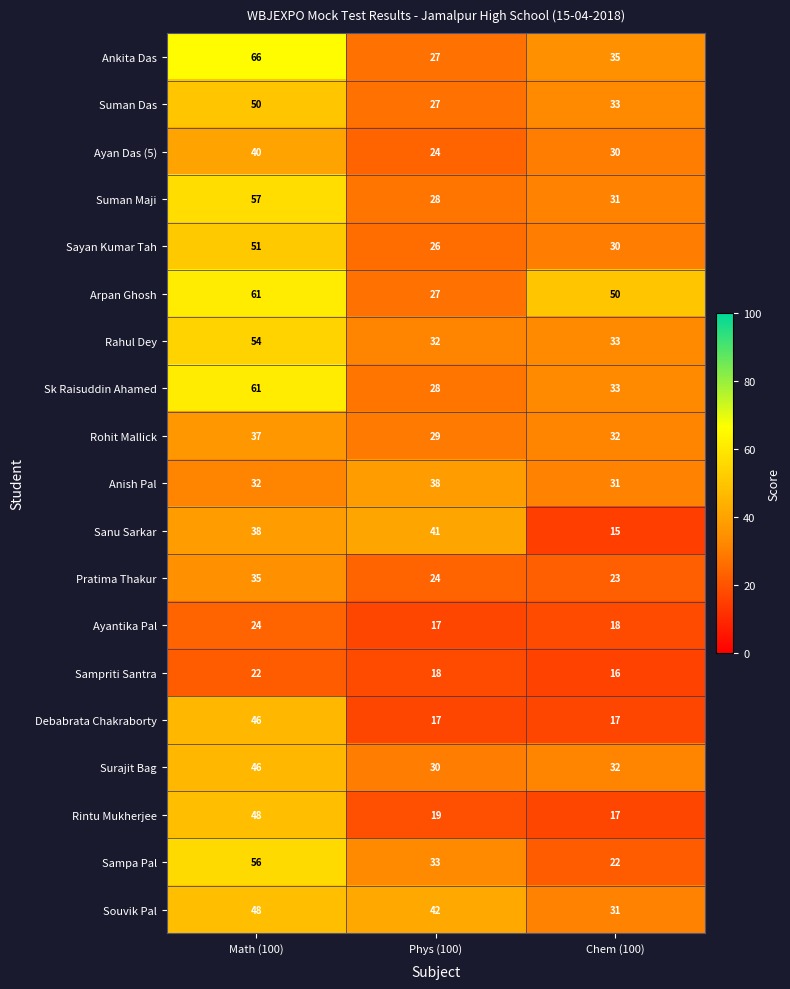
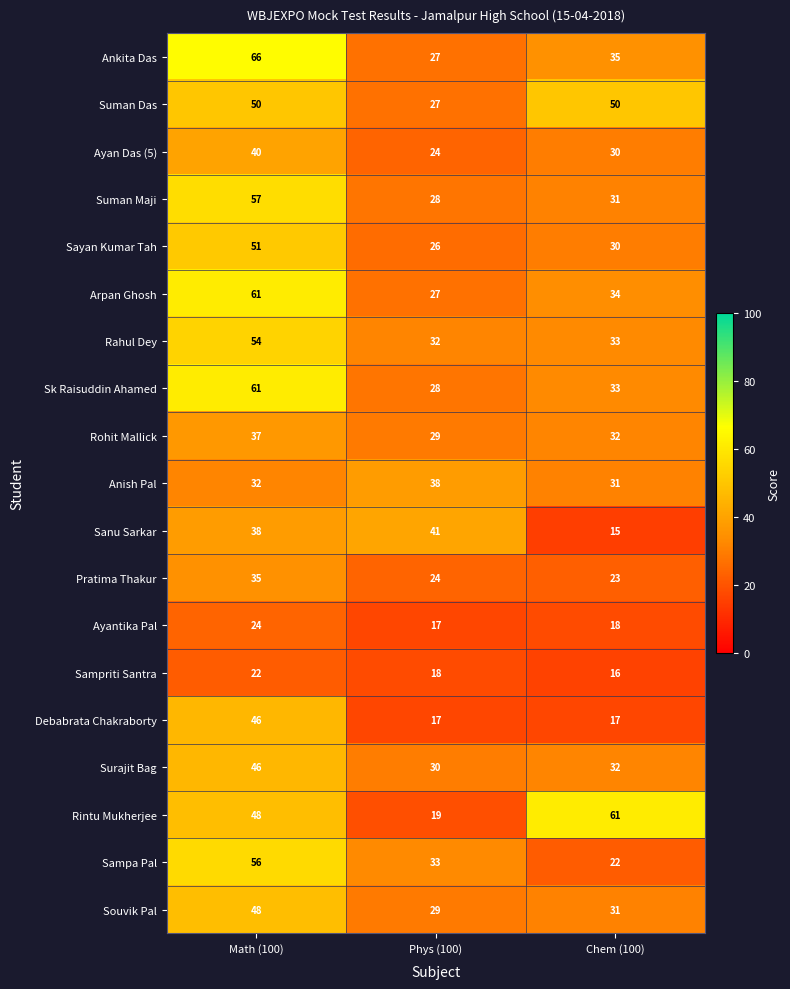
Suman Das, Chem (100): 33 -> 50
Arpan Ghosh, Chem (100): 50 -> 34
Rintu Mukherjee, Chem (100): 17 -> 61
Souvik Pal, Phys (100): 42 -> 29
